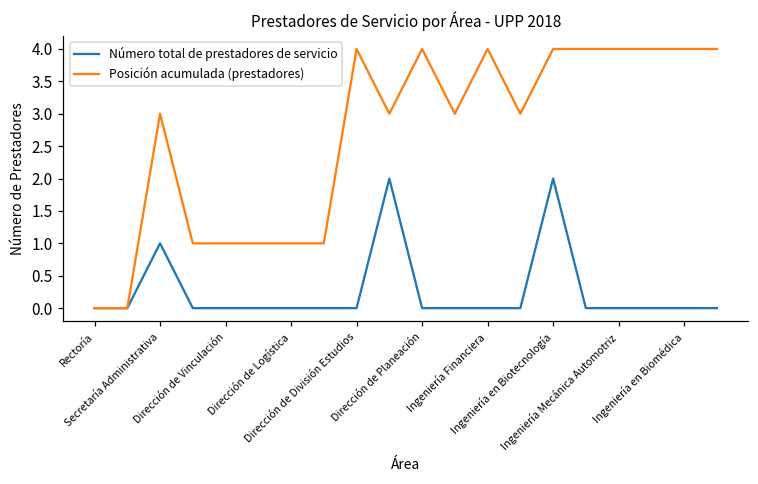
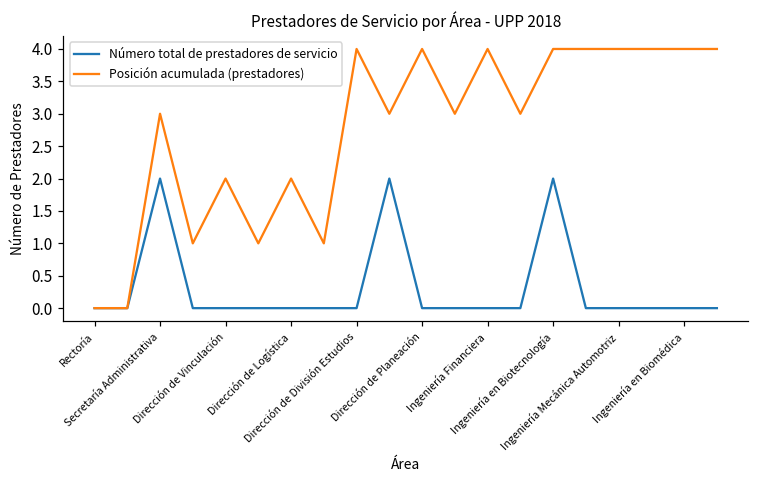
Número total de prestadores de servicio, Secretaría Administrativa: 1 -> 2
Posición acumulada (prestadores), Dirección de Vinculación: 1 -> 2
Posición acumulada (prestadores), Dirección de Logística: 1 -> 2
